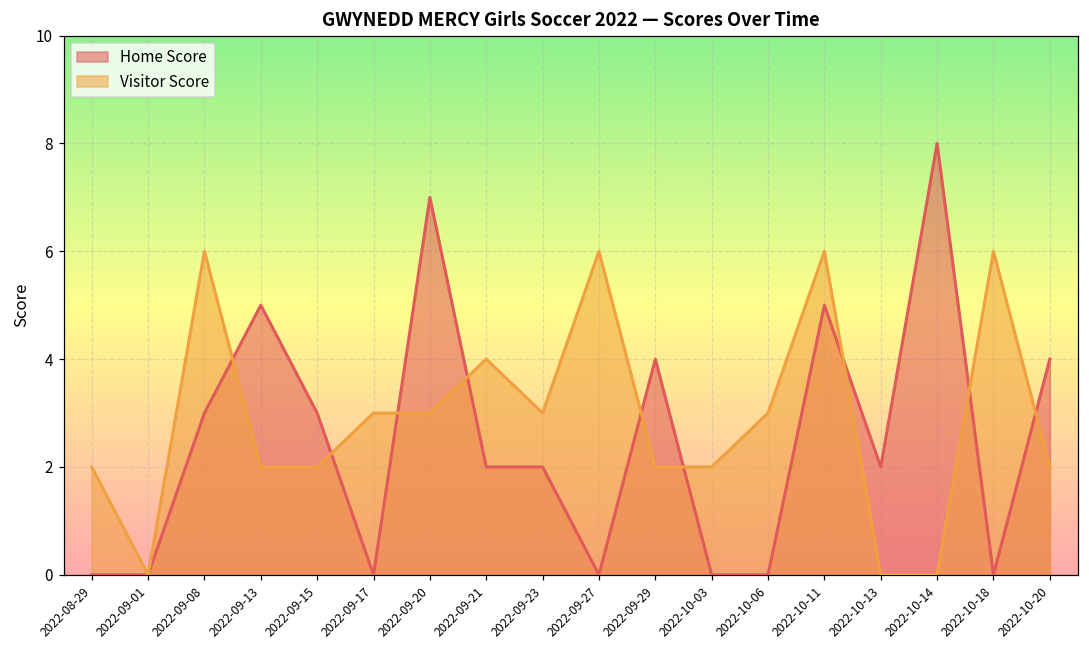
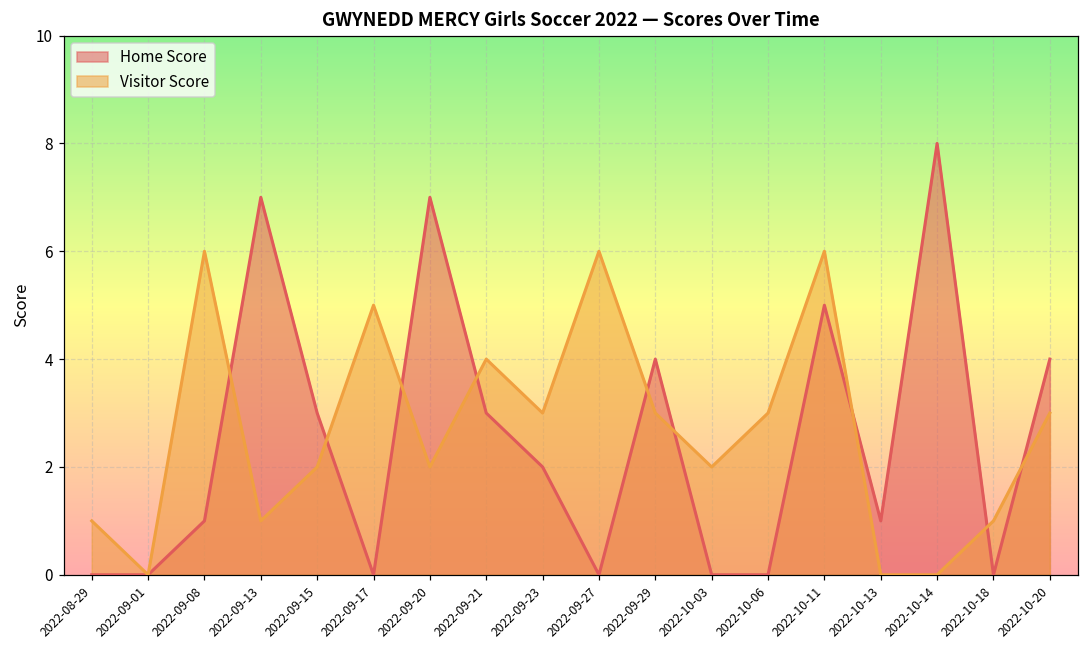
Visitor Score, 2022-08-29: 2 -> 1
Home Score, 2022-09-08: 3 -> 1
Home Score, 2022-09-13: 5 -> 7
Visitor Score, 2022-09-13: 2 -> 1
Visitor Score, 2022-09-17: 3 -> 5
Visitor Score, 2022-09-20: 3 -> 2
Home Score, 2022-09-21: 2 -> 3
Visitor Score, 2022-09-29: 2 -> 3
Home Score, 2022-10-13: 2 -> 1
Visitor Score, 2022-10-18: 6 -> 1
Visitor Score, 2022-10-20: 2 -> 3
